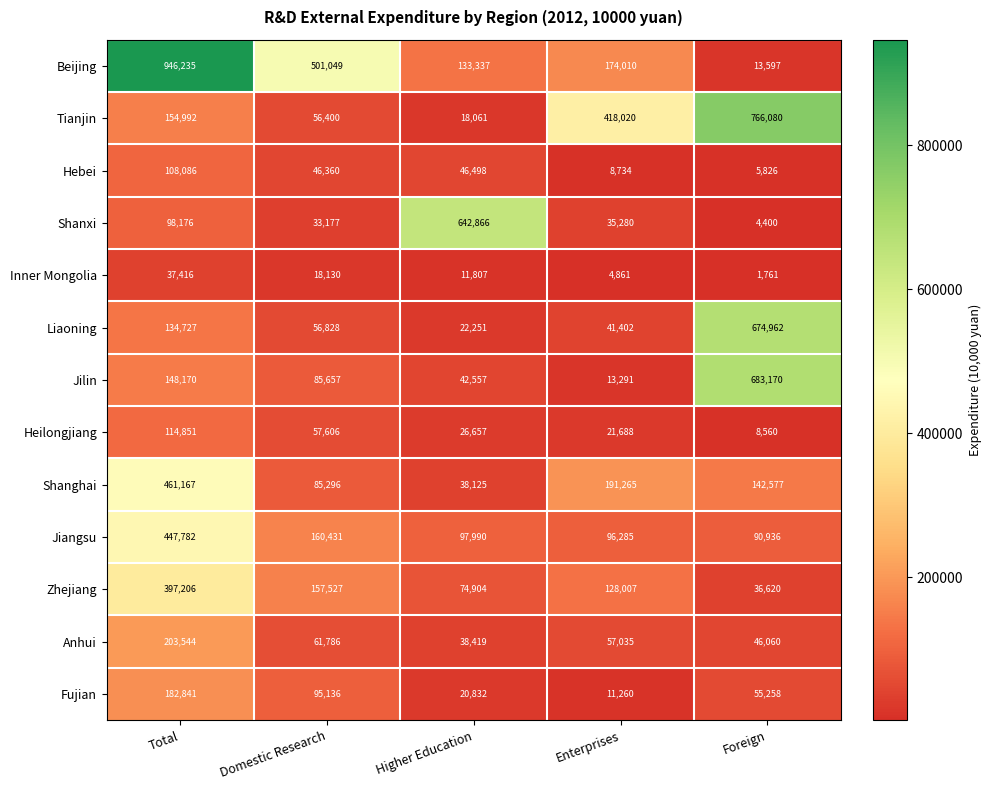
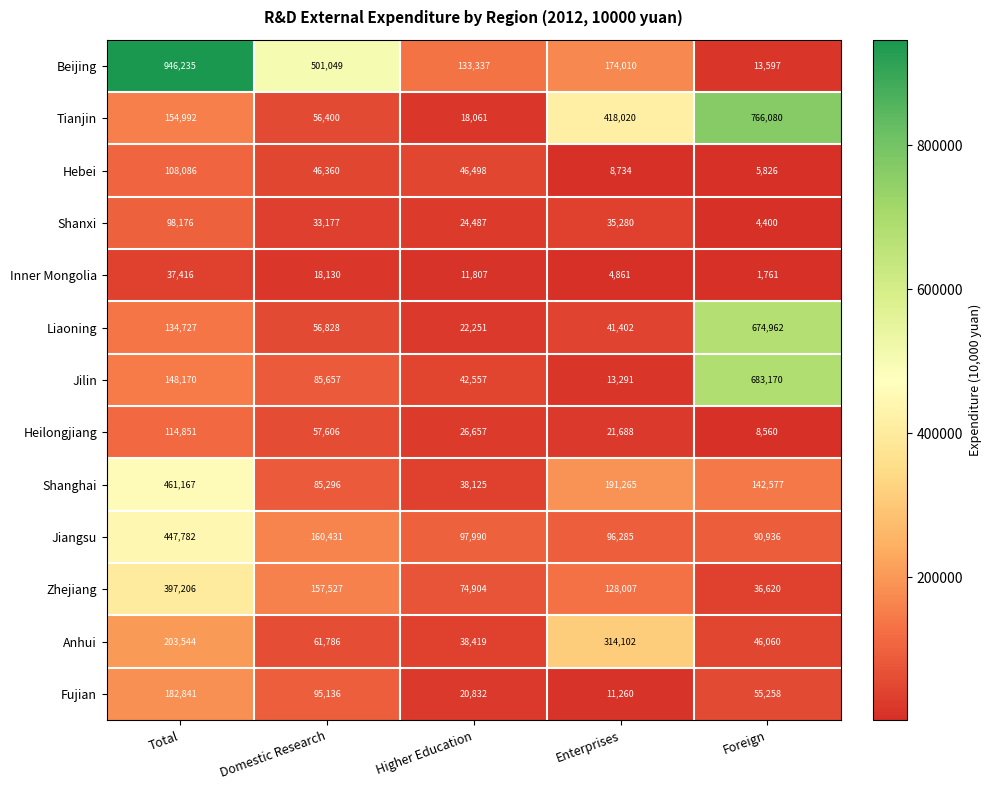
Shanxi, Higher Education: 642,866 -> 24,487
Anhui, Enterprises: 57,035 -> 314,102
